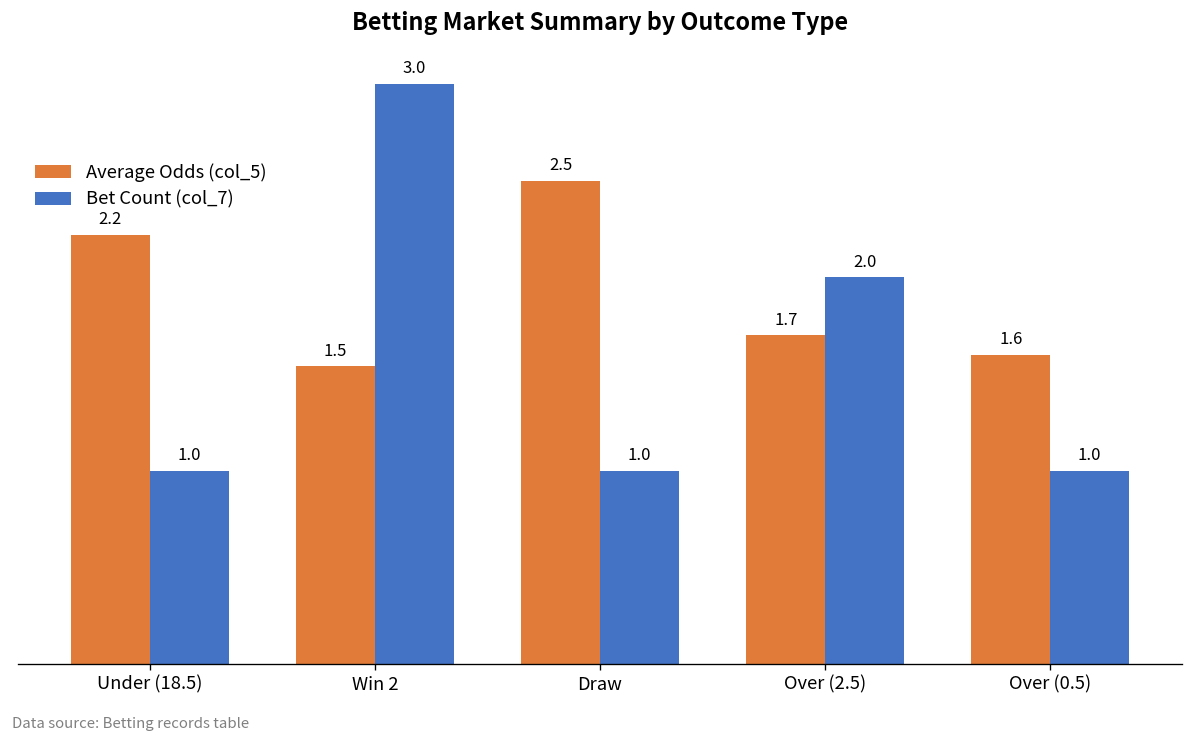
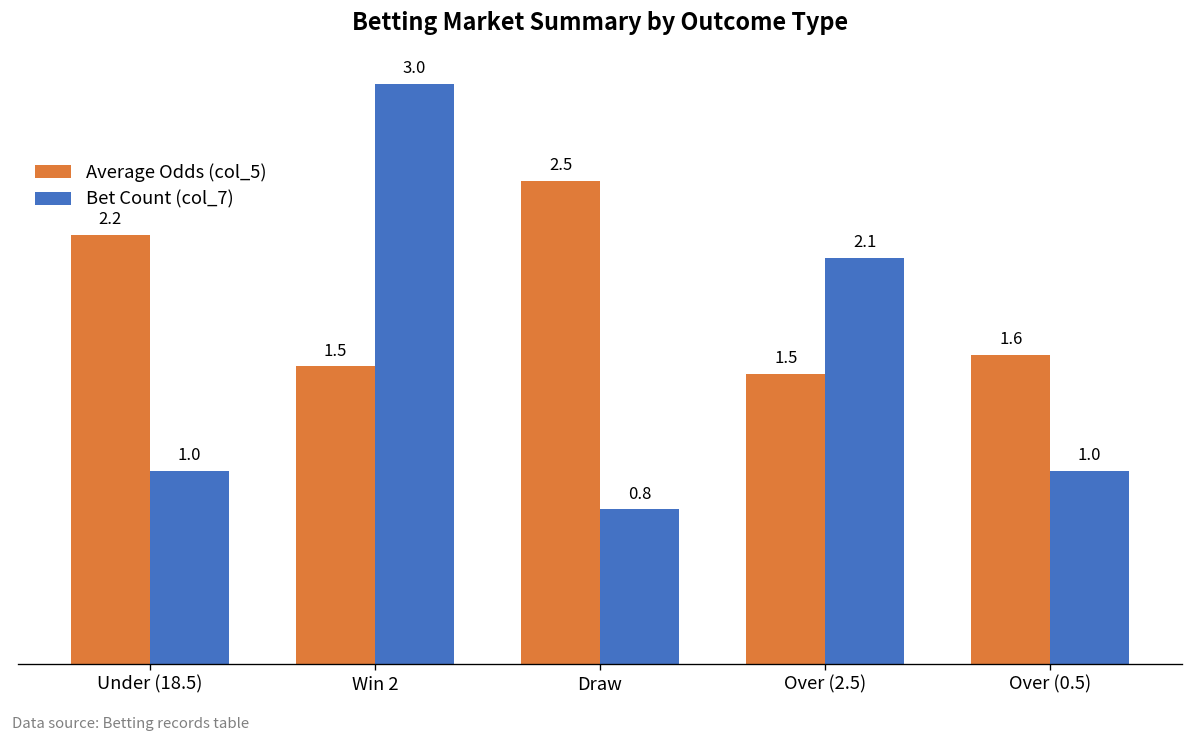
Bet Count (col_7), Draw: 1.0 -> 0.8
Average Odds (col_5), Over (2.5): 1.7 -> 1.5
Bet Count (col_7), Over (2.5): 2.0 -> 2.1
